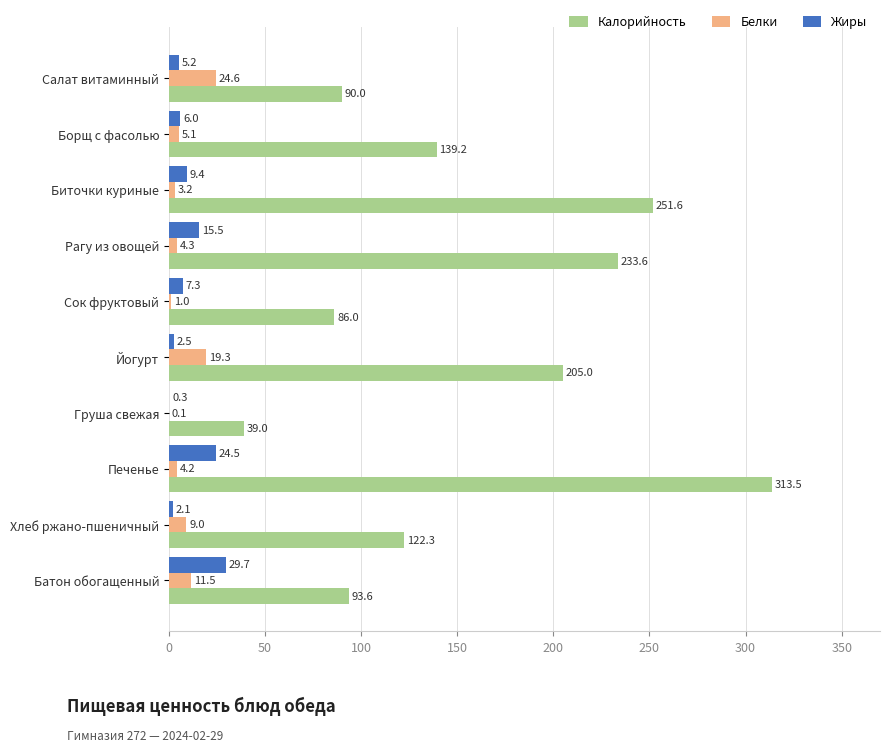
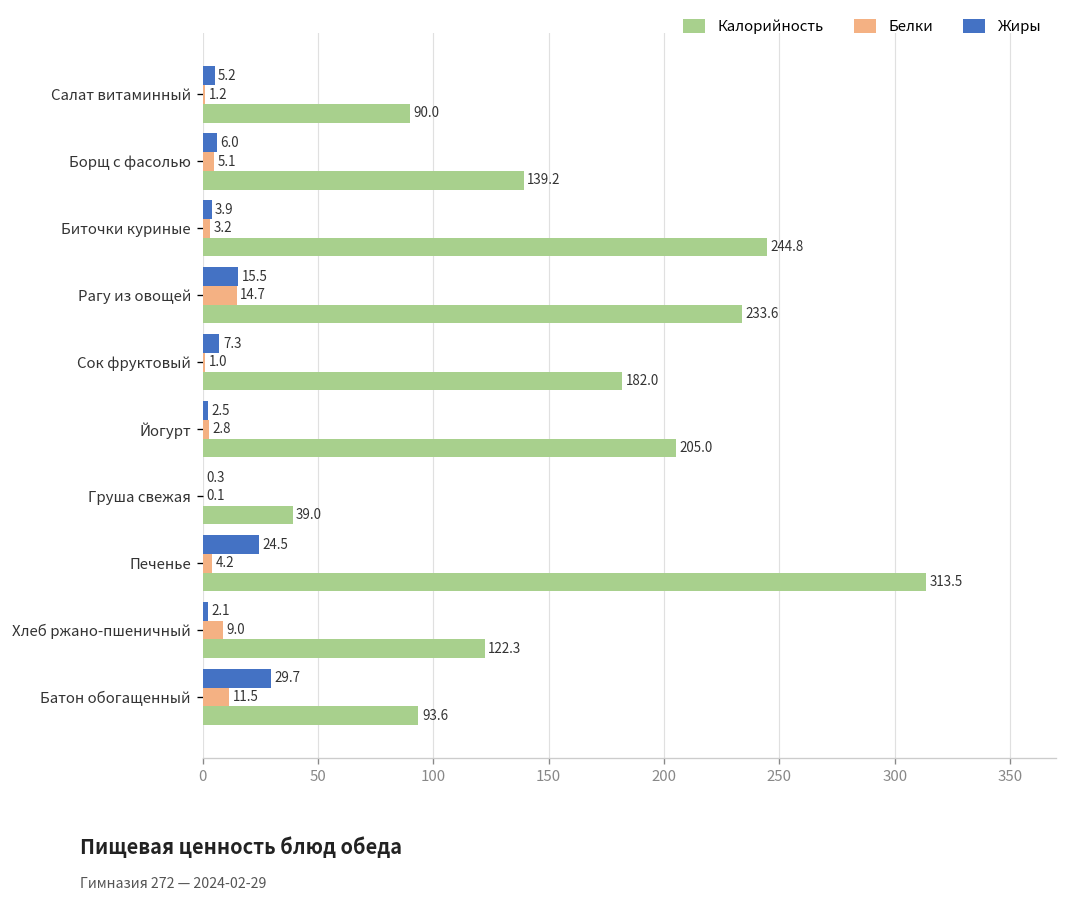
Белки, Салат витаминный: 24.6 -> 1.2
Жиры, Биточки куриные: 9.4 -> 3.9
Калорийность, Биточки куриные: 251.6 -> 244.8
Белки, Рагу из овощей: 4.3 -> 14.7
Калорийность, Сок фруктовый: 86.0 -> 182.0
Белки, Йогурт: 19.3 -> 2.8
